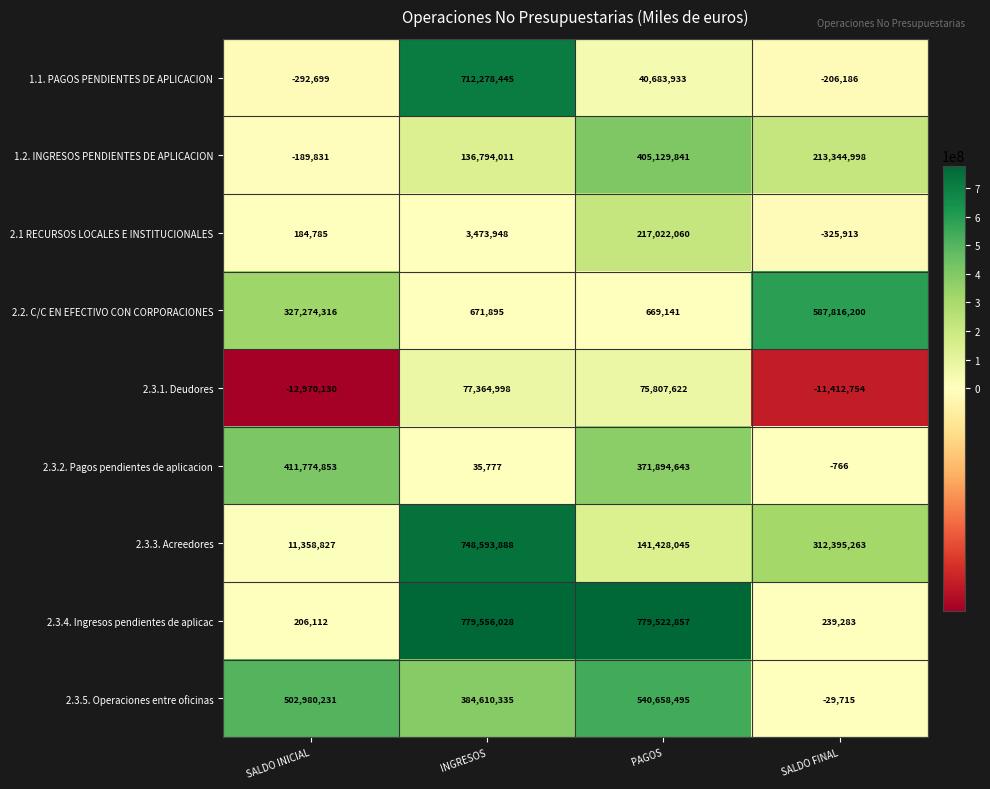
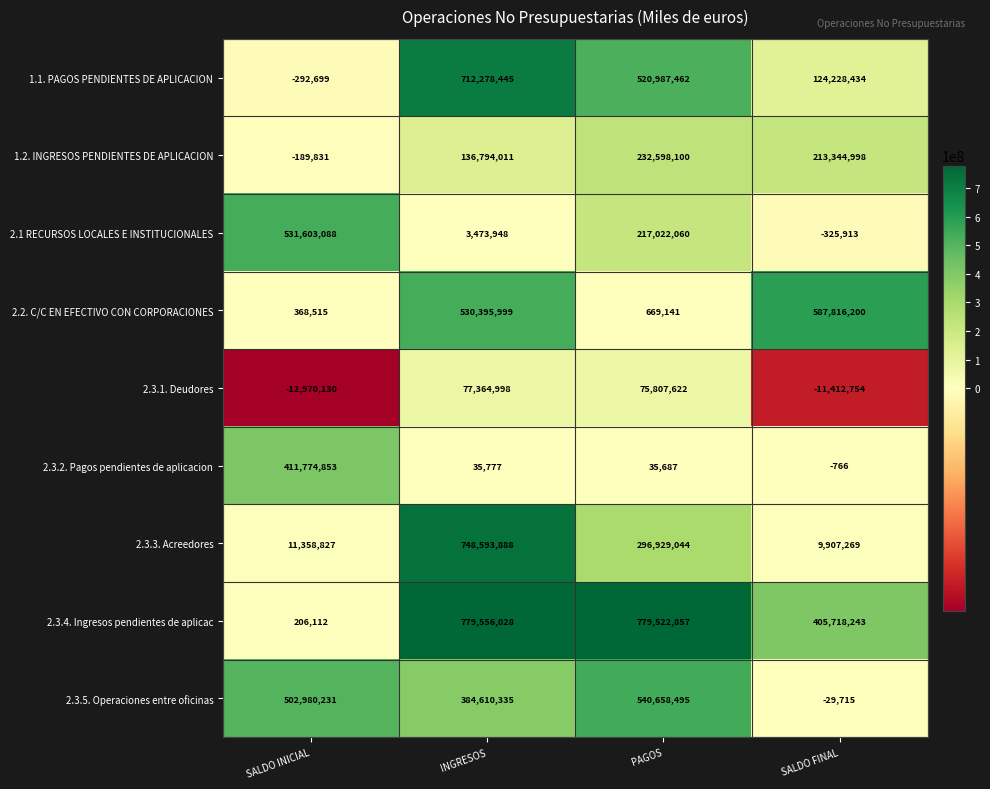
1.1. PAGOS PENDIENTES DE APLICACION, PAGOS: 40,683,933 -> 520,987,462
1.1. PAGOS PENDIENTES DE APLICACION, SALDO FINAL: -206,186 -> 124,228,434
1.2. INGRESOS PENDIENTES DE APLICACION, PAGOS: 405,129,841 -> 232,598,100
2.1 RECURSOS LOCALES E INSTITUCIONALES, SALDO INICIAL: 184,785 -> 531,603,088
2.2. C/C EN EFECTIVO CON CORPORACIONES, SALDO INICIAL: 327,274,316 -> 368,515
2.2. C/C EN EFECTIVO CON CORPORACIONES, INGRESOS: 671,895 -> 530,395,999
2.3.2. Pagos pendientes de aplicacion, PAGOS: 371,894,643 -> 35,687
2.3.3. Acreedores, PAGOS: 141,428,045 -> 296,929,044
2.3.3. Acreedores, SALDO FINAL: 312,395,263 -> 9,907,269
2.3.4. Ingresos pendientes de aplicac, SALDO FINAL: 239,283 -> 405,718,243
